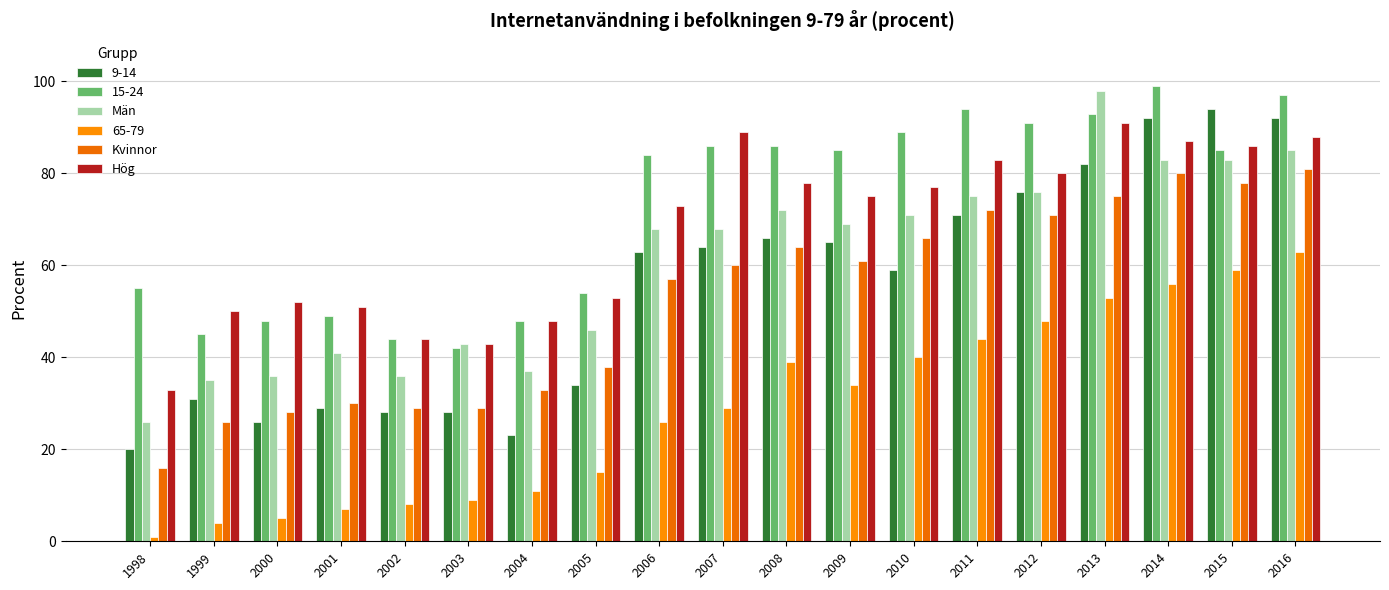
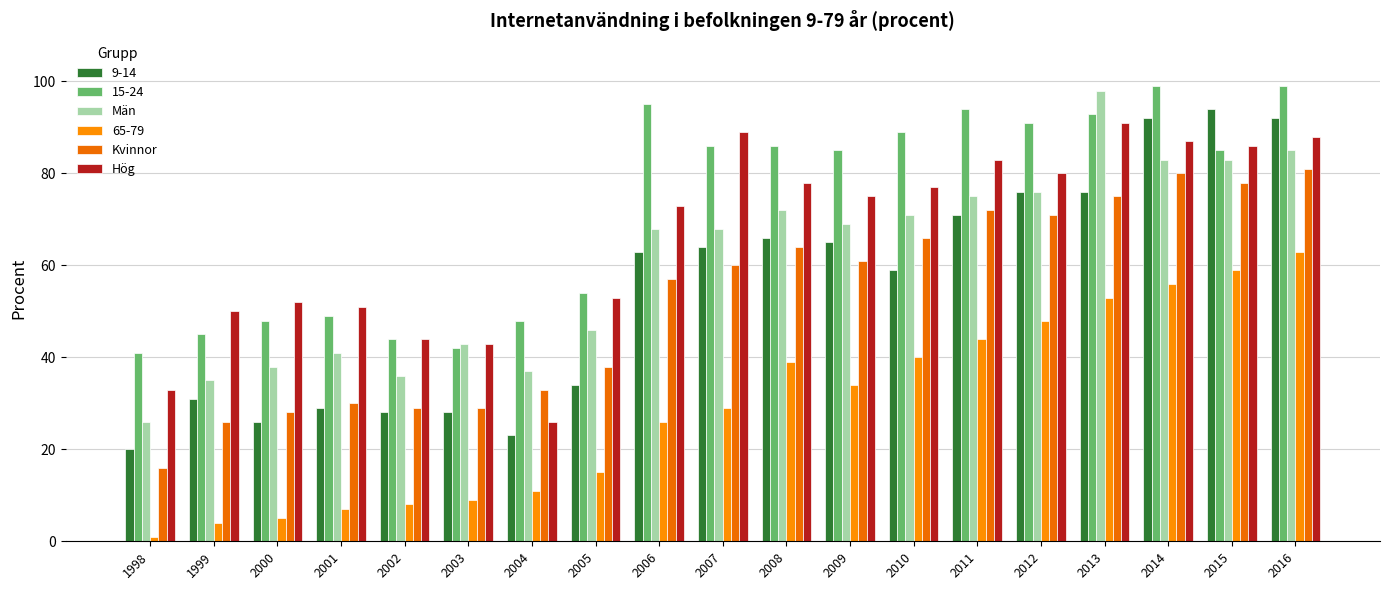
15-24, 1998: 55 -> 41
Män, 2000: 36 -> 38
Hög, 2004: 48 -> 26
15-24, 2006: 84 -> 95
9-14, 2013: 82 -> 76
15-24, 2016: 97 -> 99
